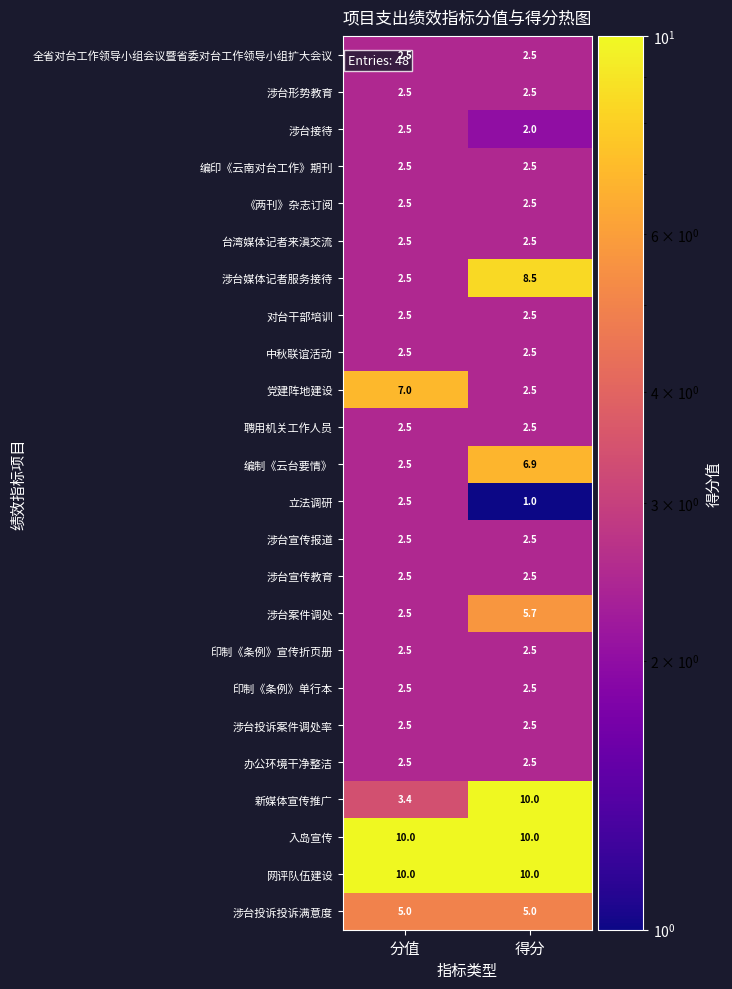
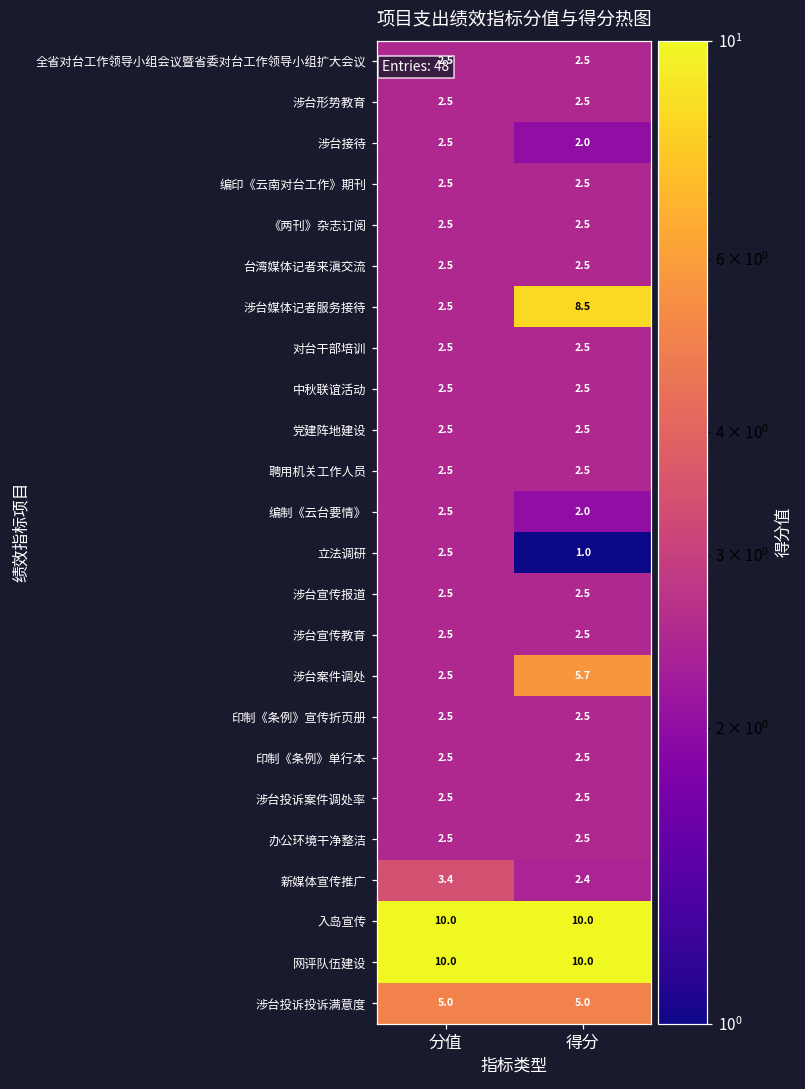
党建阵地建设, 分值: 7.0 -> 2.5
编制《云台要情》, 得分: 6.9 -> 2.0
新媒体宣传推广, 得分: 10.0 -> 2.4
